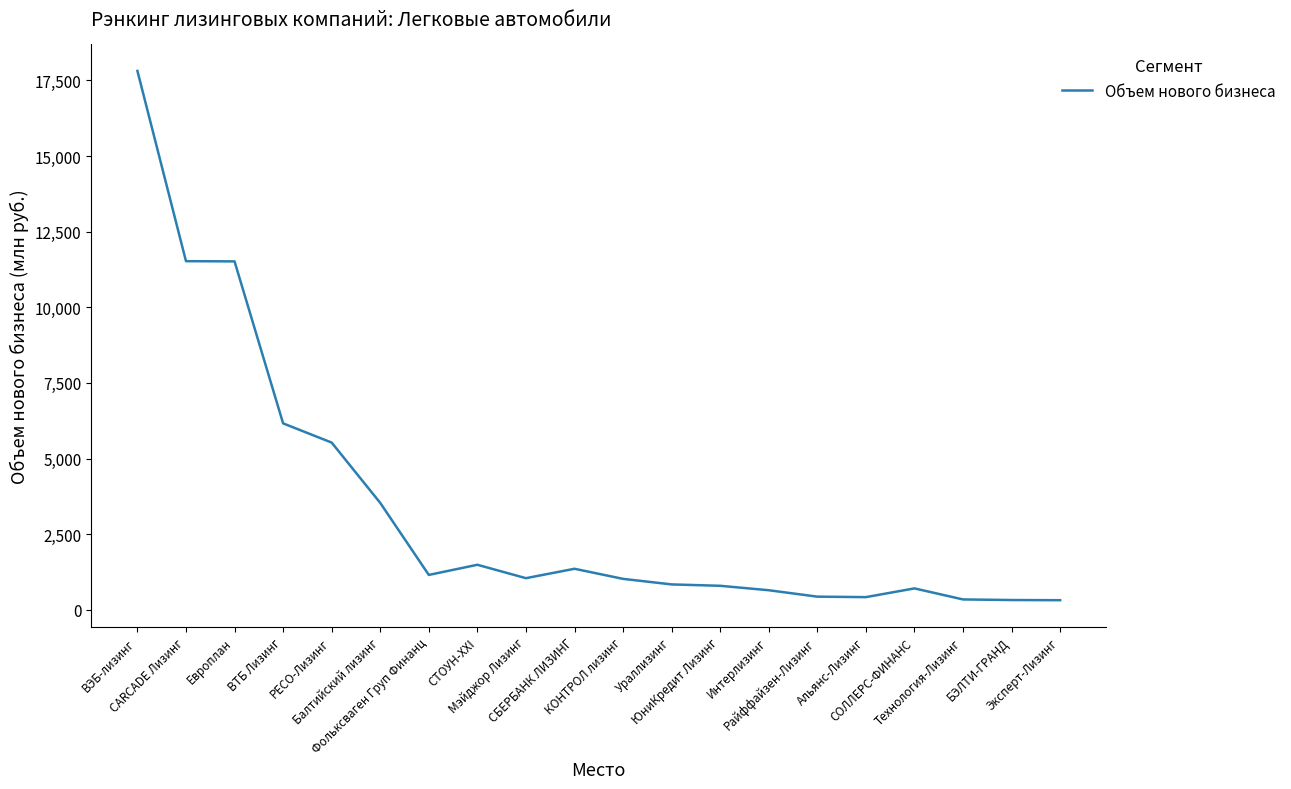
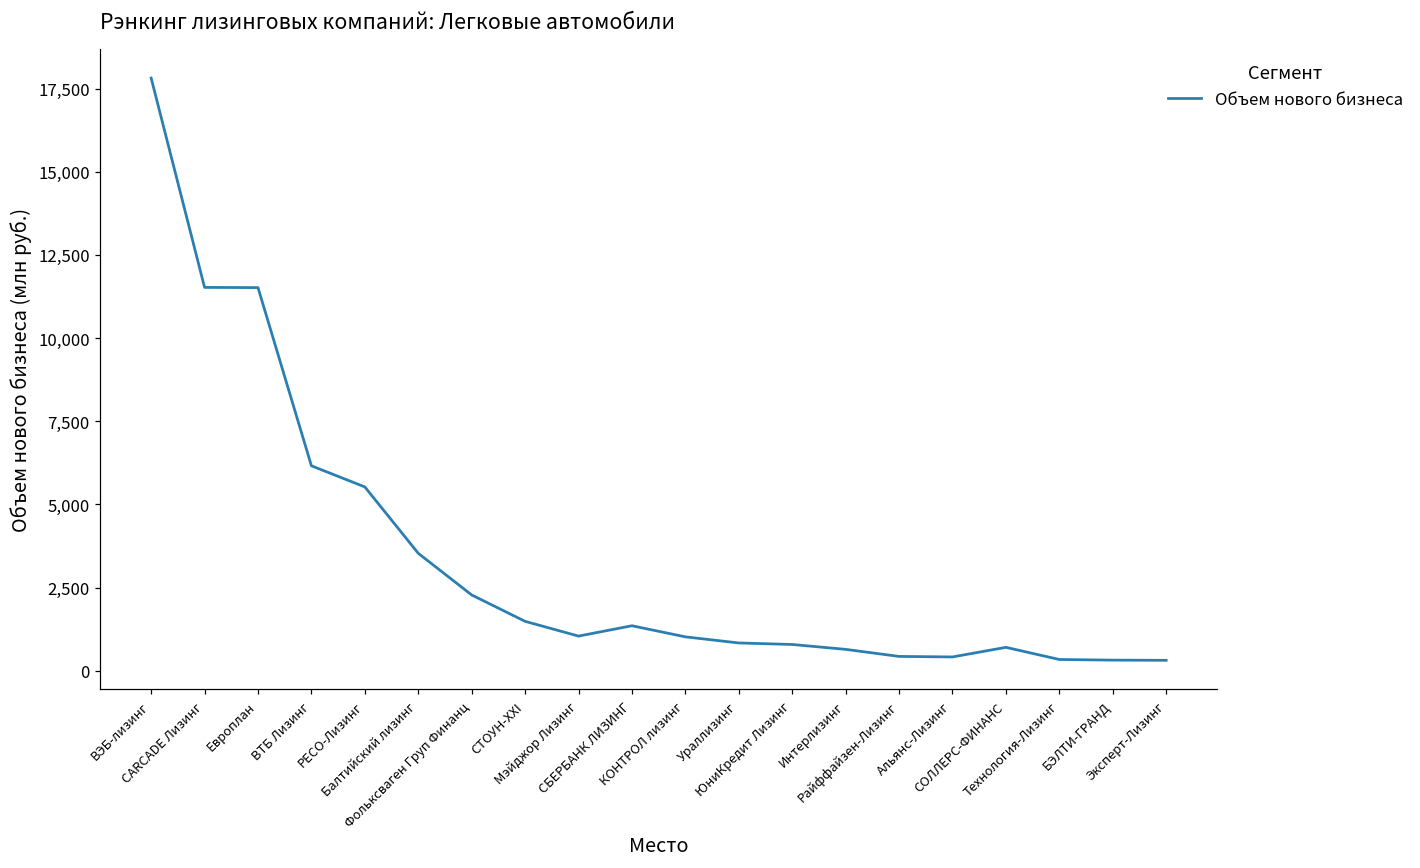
Фольксваген Груп Финанц: 1,200 -> 2,300
